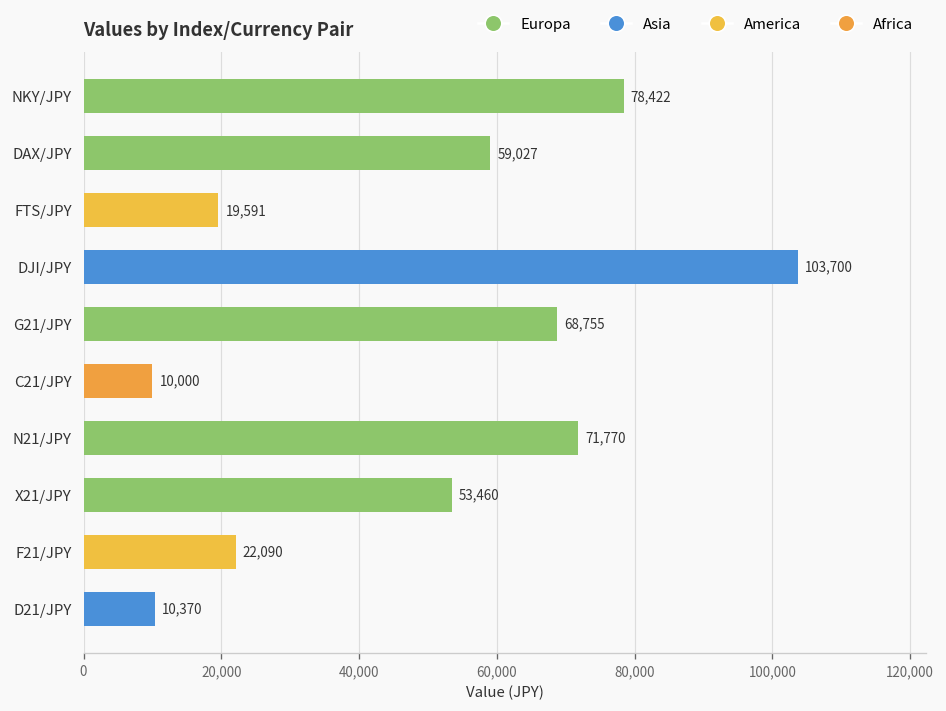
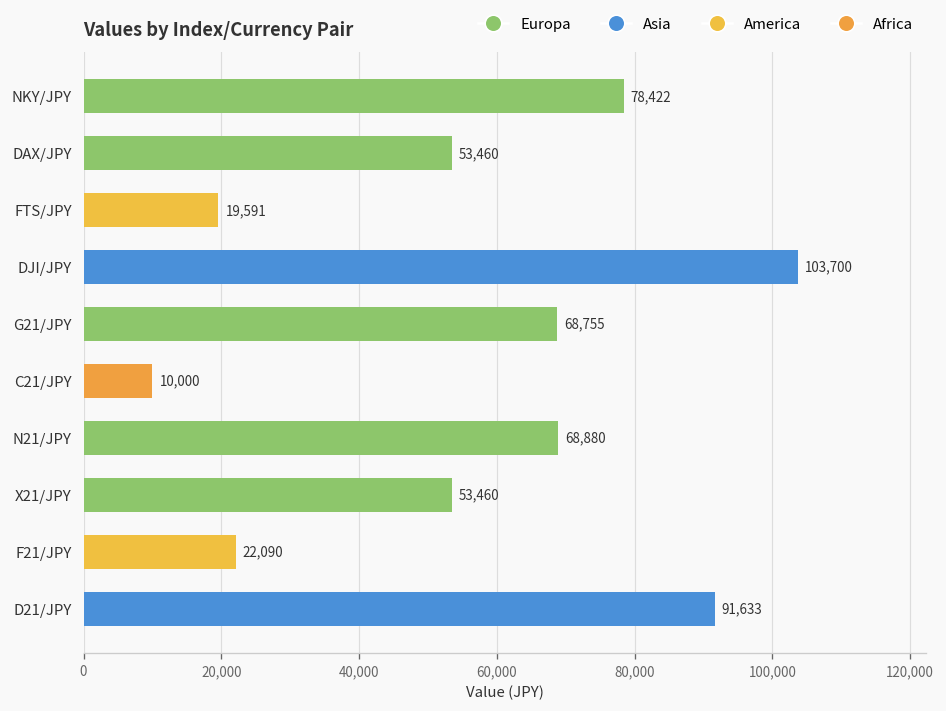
DAX/JPY: 59,027 -> 53,460
N21/JPY: 71,770 -> 68,880
D21/JPY: 10,370 -> 91,633
